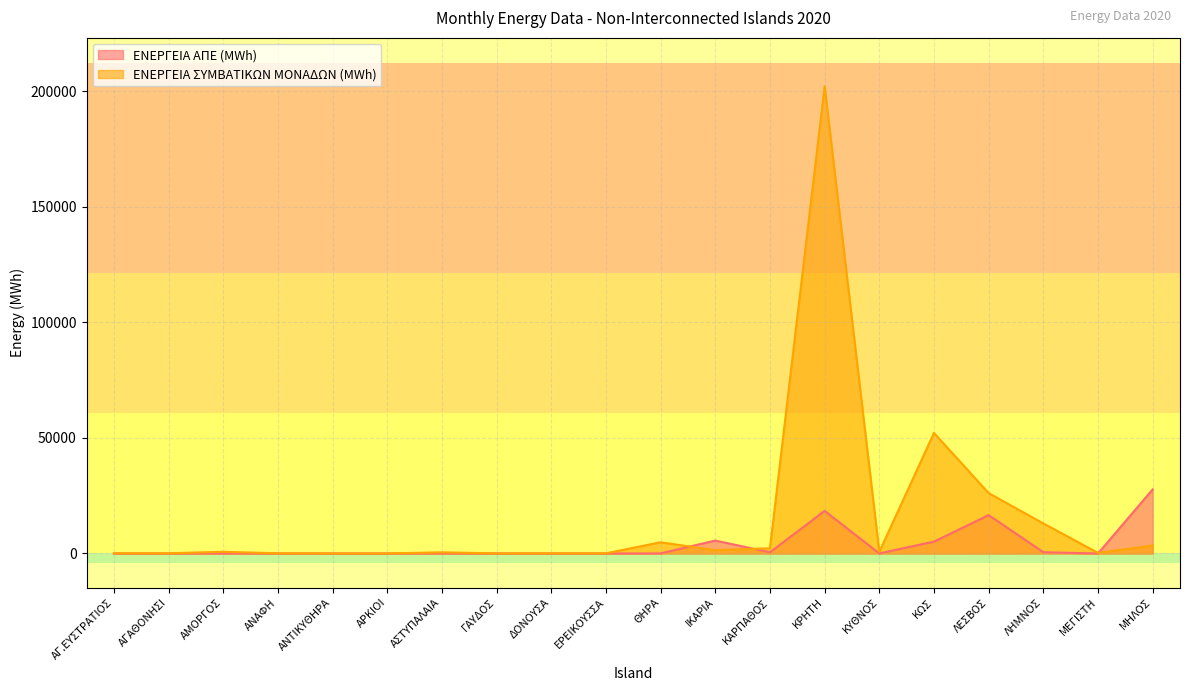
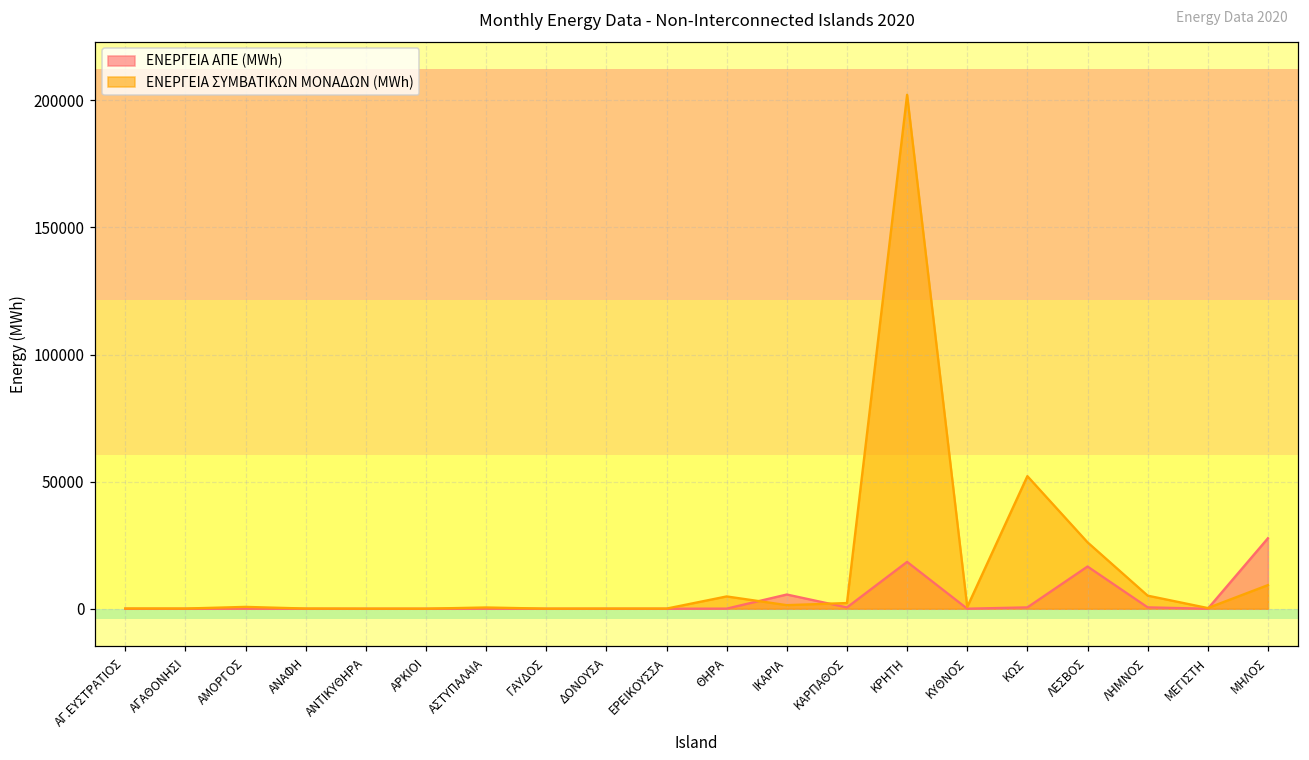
ΕΝΕΡΓΕΙΑ ΑΠΕ (MWh), ΚΩΣ: 5000 -> 1000
ΕΝΕΡΓΕΙΑ ΣΥΜΒΑΤΙΚΩΝ ΜΟΝΑΔΩΝ (MWh), ΛΗΜΝΟΣ: 13000 -> 5000
ΕΝΕΡΓΕΙΑ ΣΥΜΒΑΤΙΚΩΝ ΜΟΝΑΔΩΝ (MWh), ΜΗΛΟΣ: 3000 -> 9000
